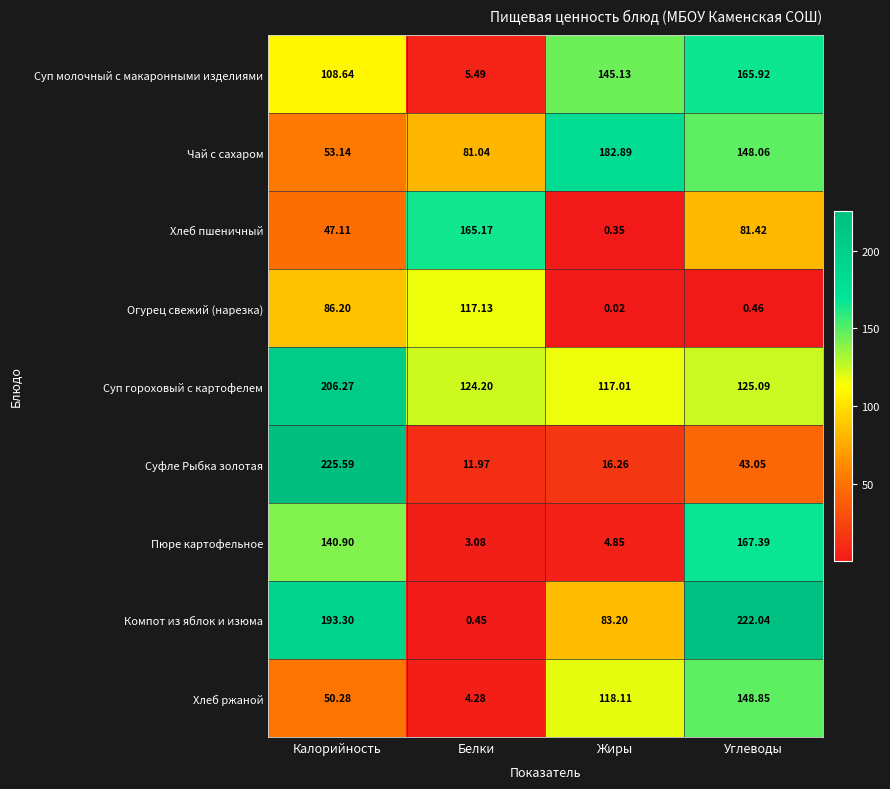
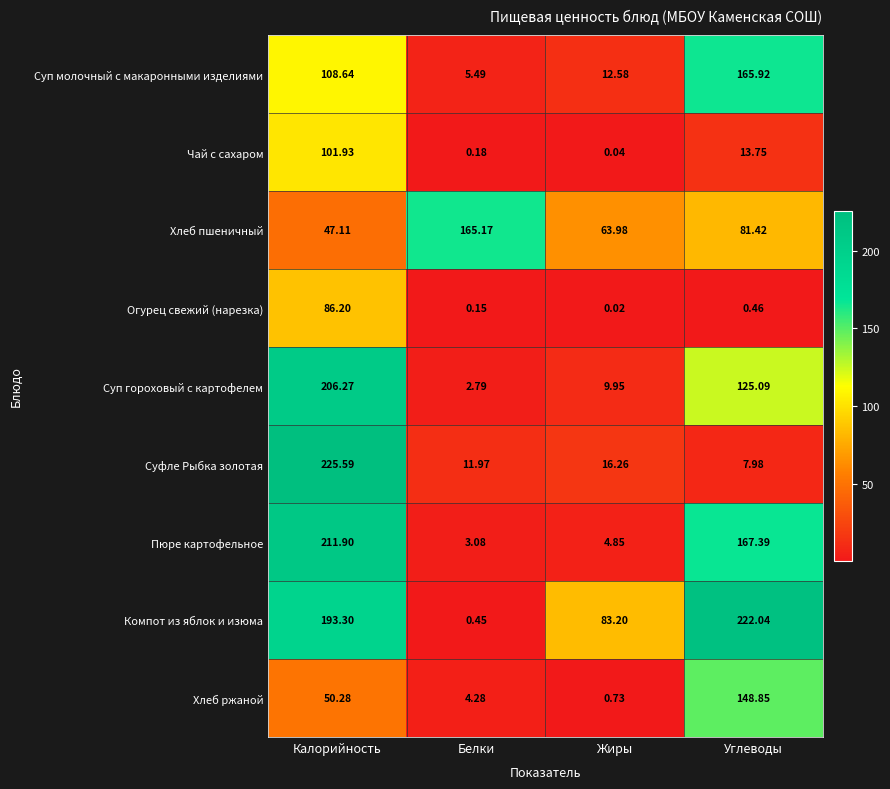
Суп молочный с макаронными изделиями, Жиры: 145.13 -> 12.58
Чай с сахаром, Калорийность: 53.14 -> 101.93
Чай с сахаром, Белки: 81.04 -> 0.18
Чай с сахаром, Жиры: 182.89 -> 0.04
Чай с сахаром, Углеводы: 148.06 -> 13.75
Хлеб пшеничный, Жиры: 0.35 -> 63.98
Огурец свежий (нарезка), Белки: 117.13 -> 0.15
Суп гороховый с картофелем, Белки: 124.20 -> 2.79
Суп гороховый с картофелем, Жиры: 117.01 -> 9.95
Суфле Рыбка золотая, Углеводы: 43.05 -> 7.98
Пюре картофельное, Калорийность: 140.90 -> 211.90
Хлеб ржаной, Жиры: 118.11 -> 0.73
